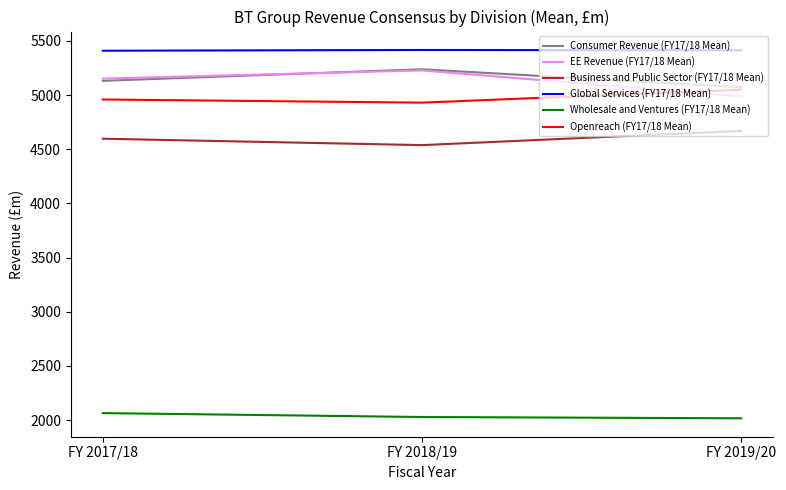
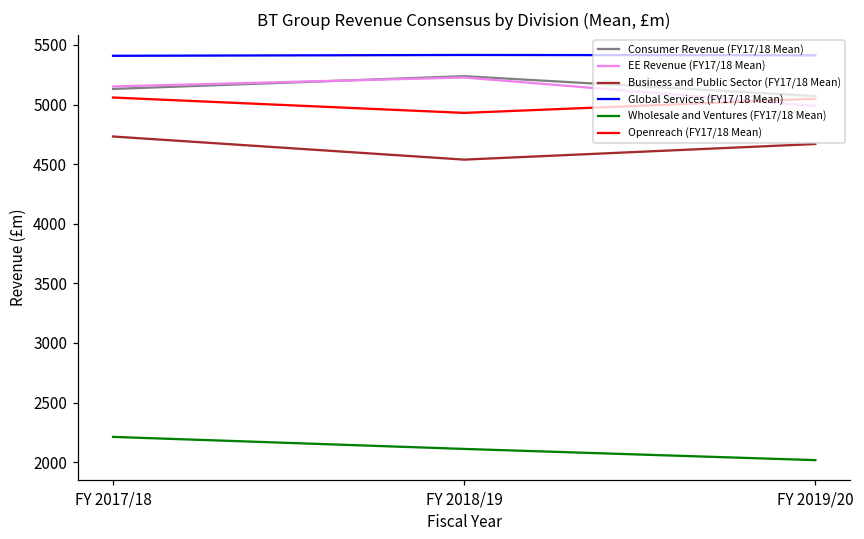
Business and Public Sector (FY17/18 Mean), FY 2017/18: 4600 -> 4730
Wholesale and Ventures (FY17/18 Mean), FY 2017/18: 2070 -> 2210
Openreach (FY17/18 Mean), FY 2017/18: 4960 -> 5060
Wholesale and Ventures (FY17/18 Mean), FY 2018/19: 2030 -> 2110
